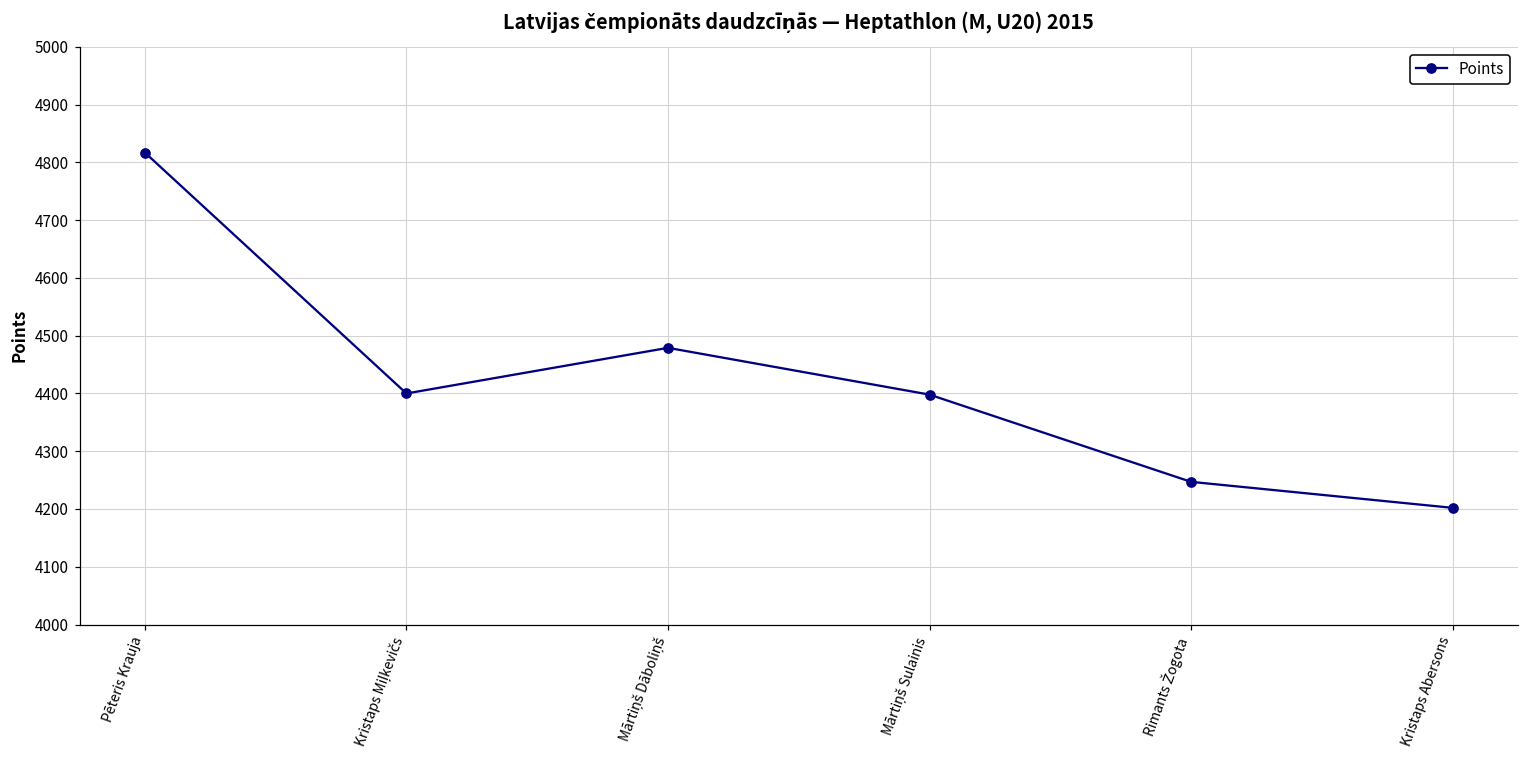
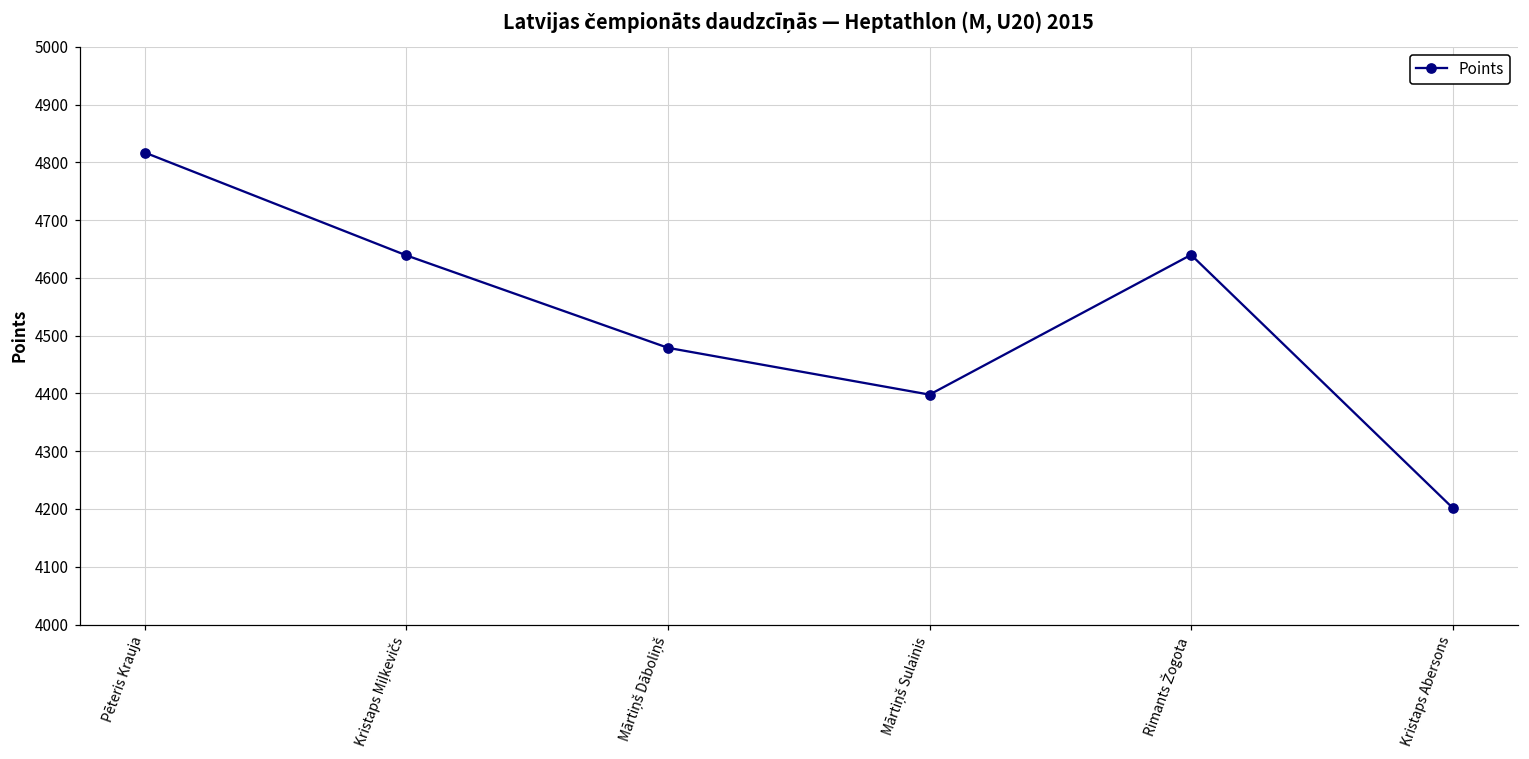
Kristaps Miļkevičs: 4400 -> 4640
Rimants Žogota: 4250 -> 4640
